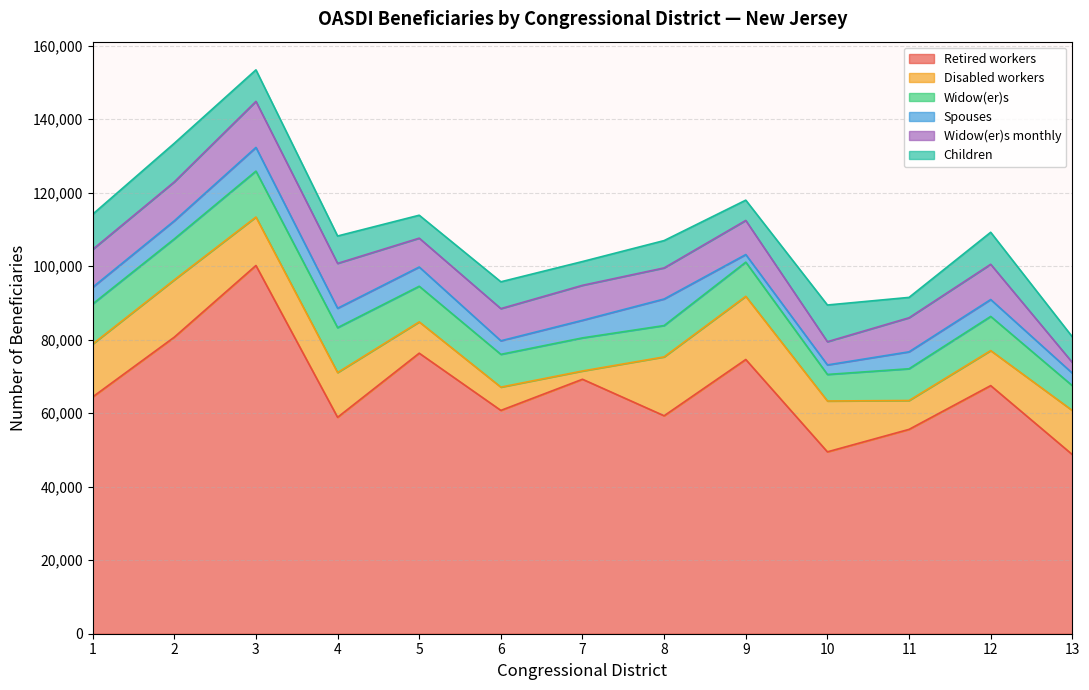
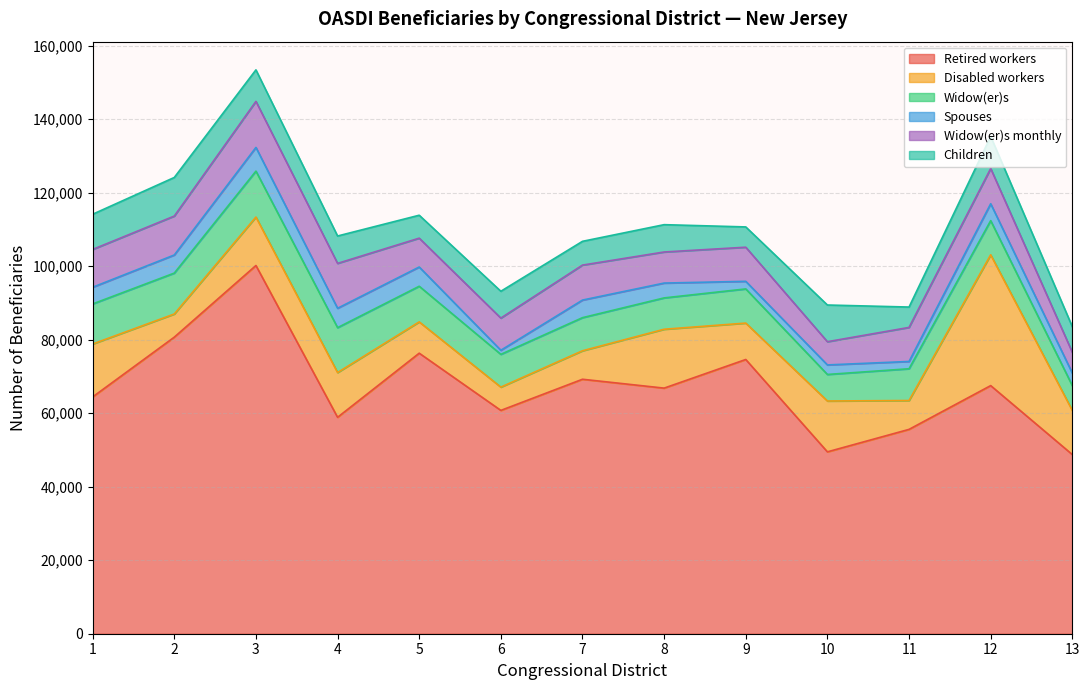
Disabled workers, 2: 16,000 -> 6,000
Spouses, 6: 4,000 -> 1,000
Disabled workers, 7: 2,000 -> 8,000
Retired workers, 8: 59,000 -> 67,000
Spouses, 8: 7,000 -> 4,000
Disabled workers, 9: 17,000 -> 10,000
Spouses, 11: 5,000 -> 2,000
Disabled workers, 12: 10,000 -> 36,000
Widow(er)s monthly, 13: 3,000 -> 6,000
